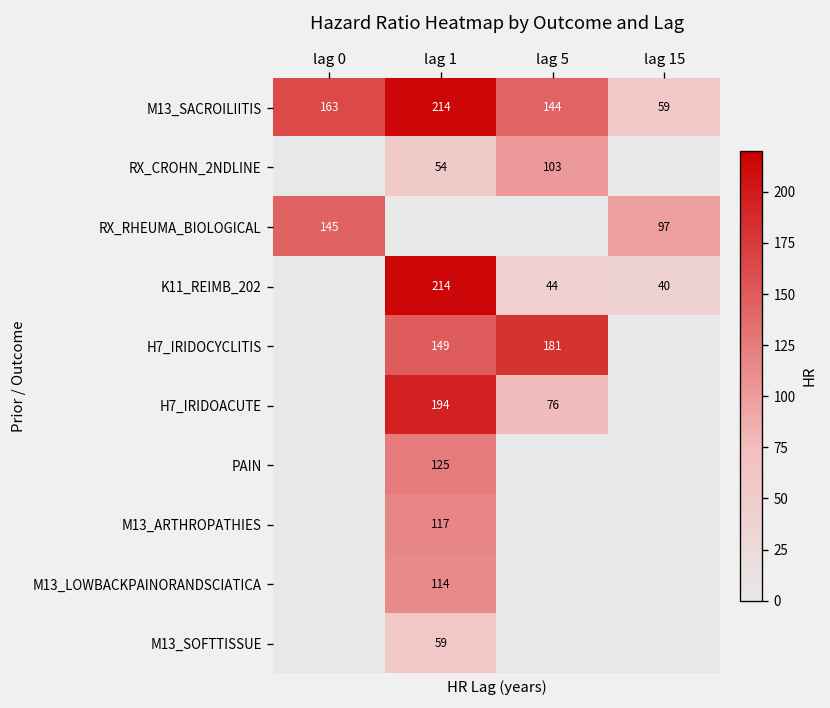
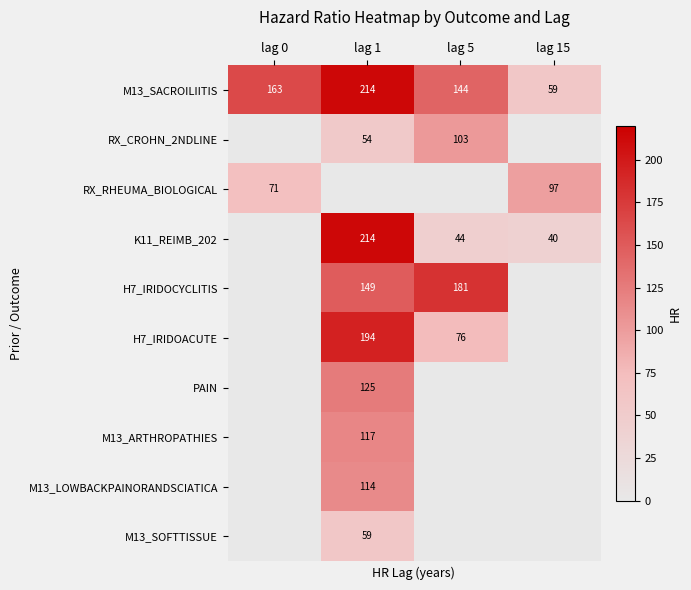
RX_RHEUMA_BIOLOGICAL, lag 0: 145 -> 71
